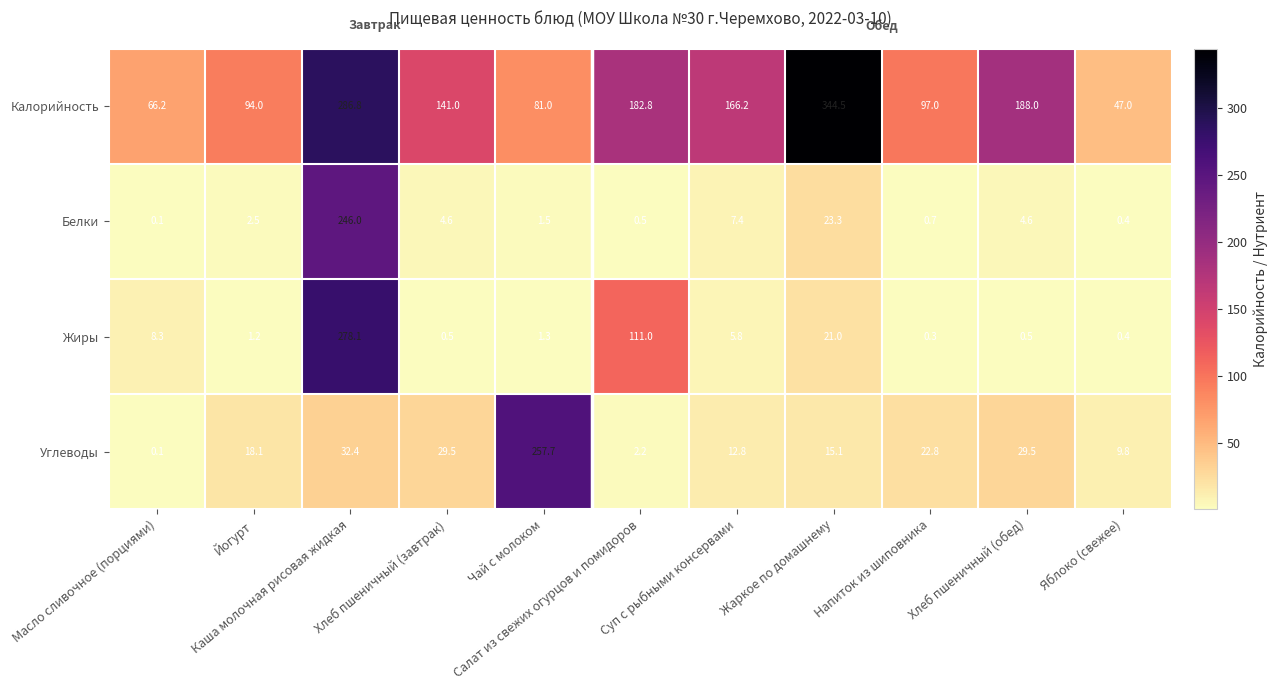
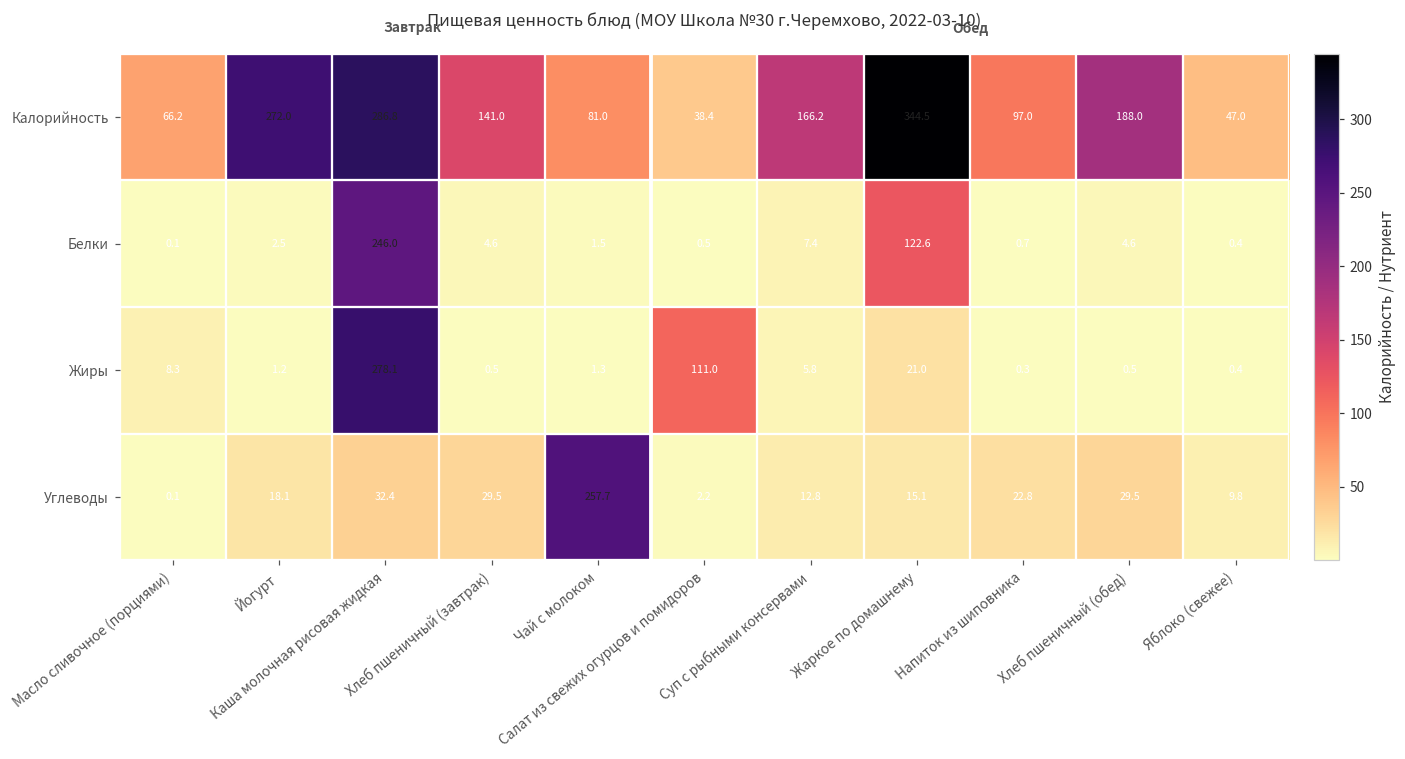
Калорийность, Йогурт: 94.0 -> 272.0
Калорийность, Салат из свежих огурцов и помидоров: 182.8 -> 38.4
Белки, Жаркое по домашнему: 23.3 -> 122.6
